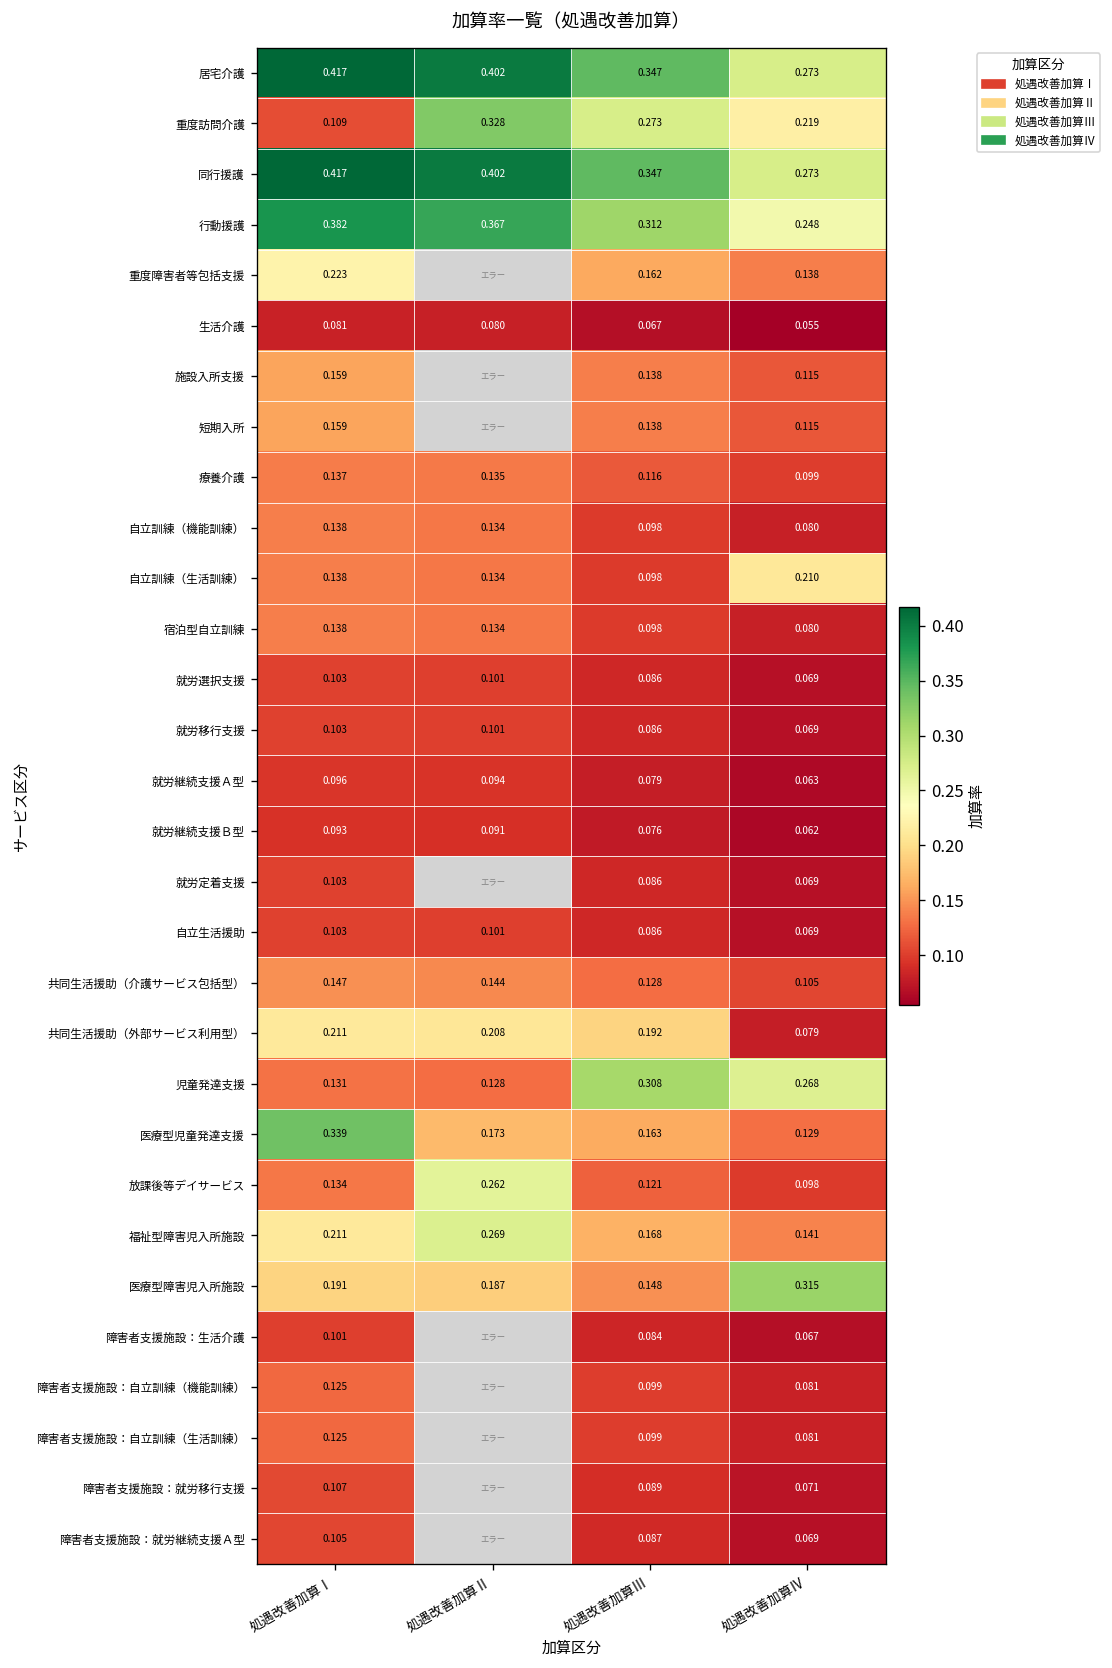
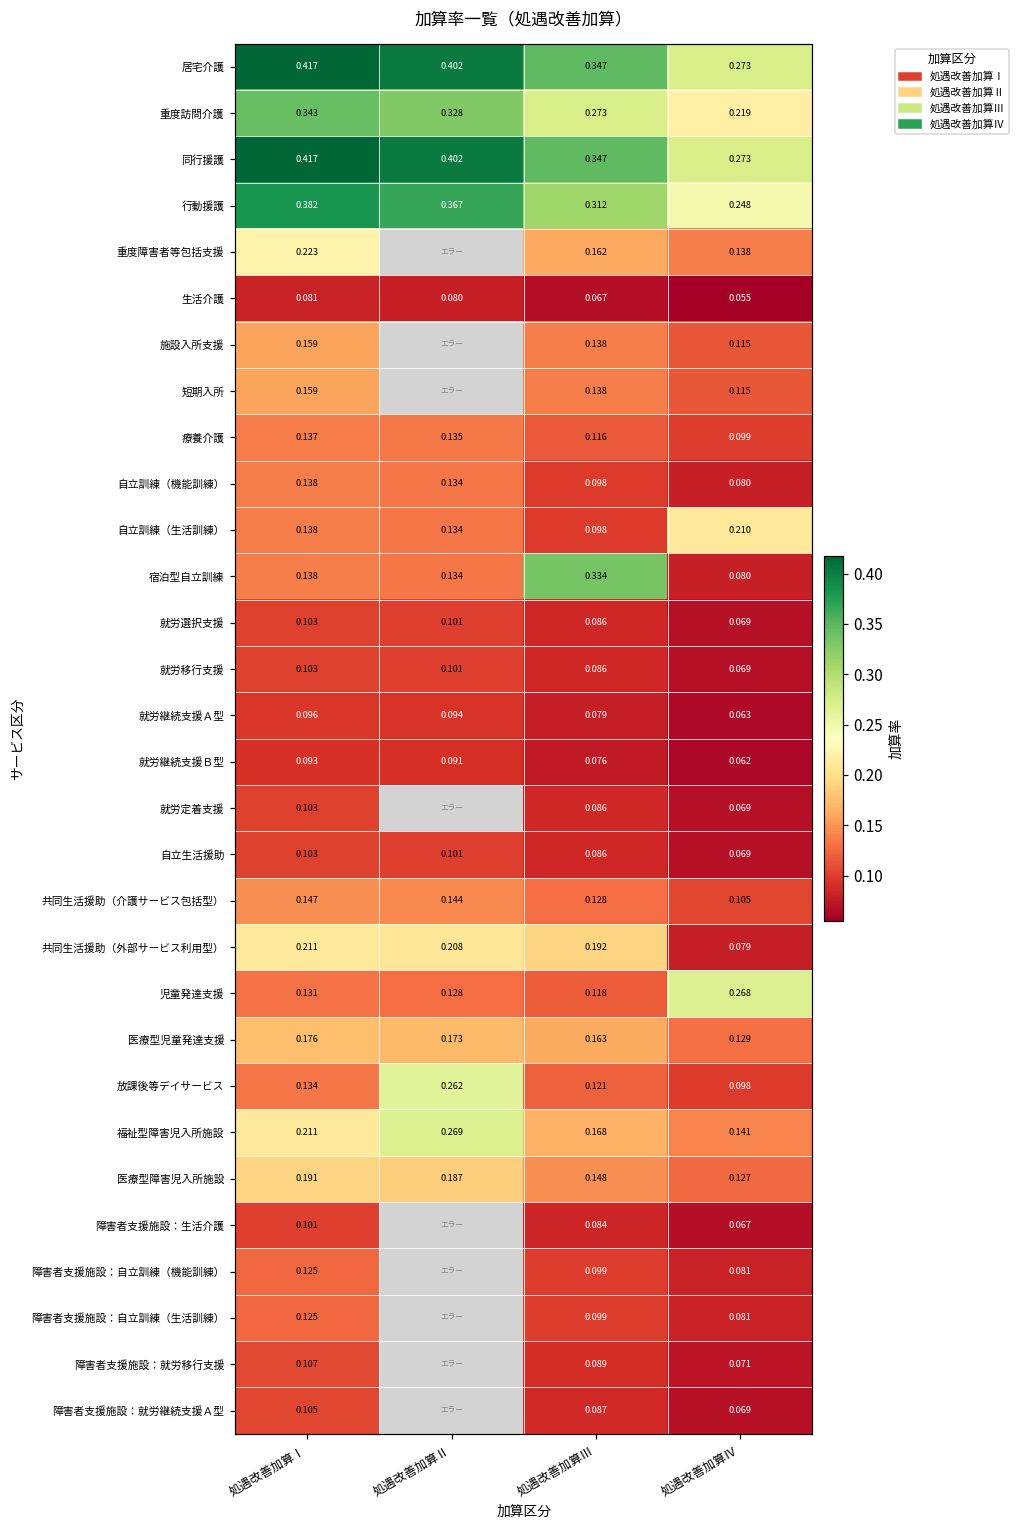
重度訪問介護, 処遇改善加算Ⅰ: 0.109 -> 0.343
宿泊型自立訓練, 処遇改善加算Ⅲ: 0.098 -> 0.334
児童発達支援, 処遇改善加算Ⅲ: 0.308 -> 0.118
医療型児童発達支援, 処遇改善加算Ⅰ: 0.339 -> 0.176
医療型障害児入所施設, 処遇改善加算Ⅳ: 0.315 -> 0.127
